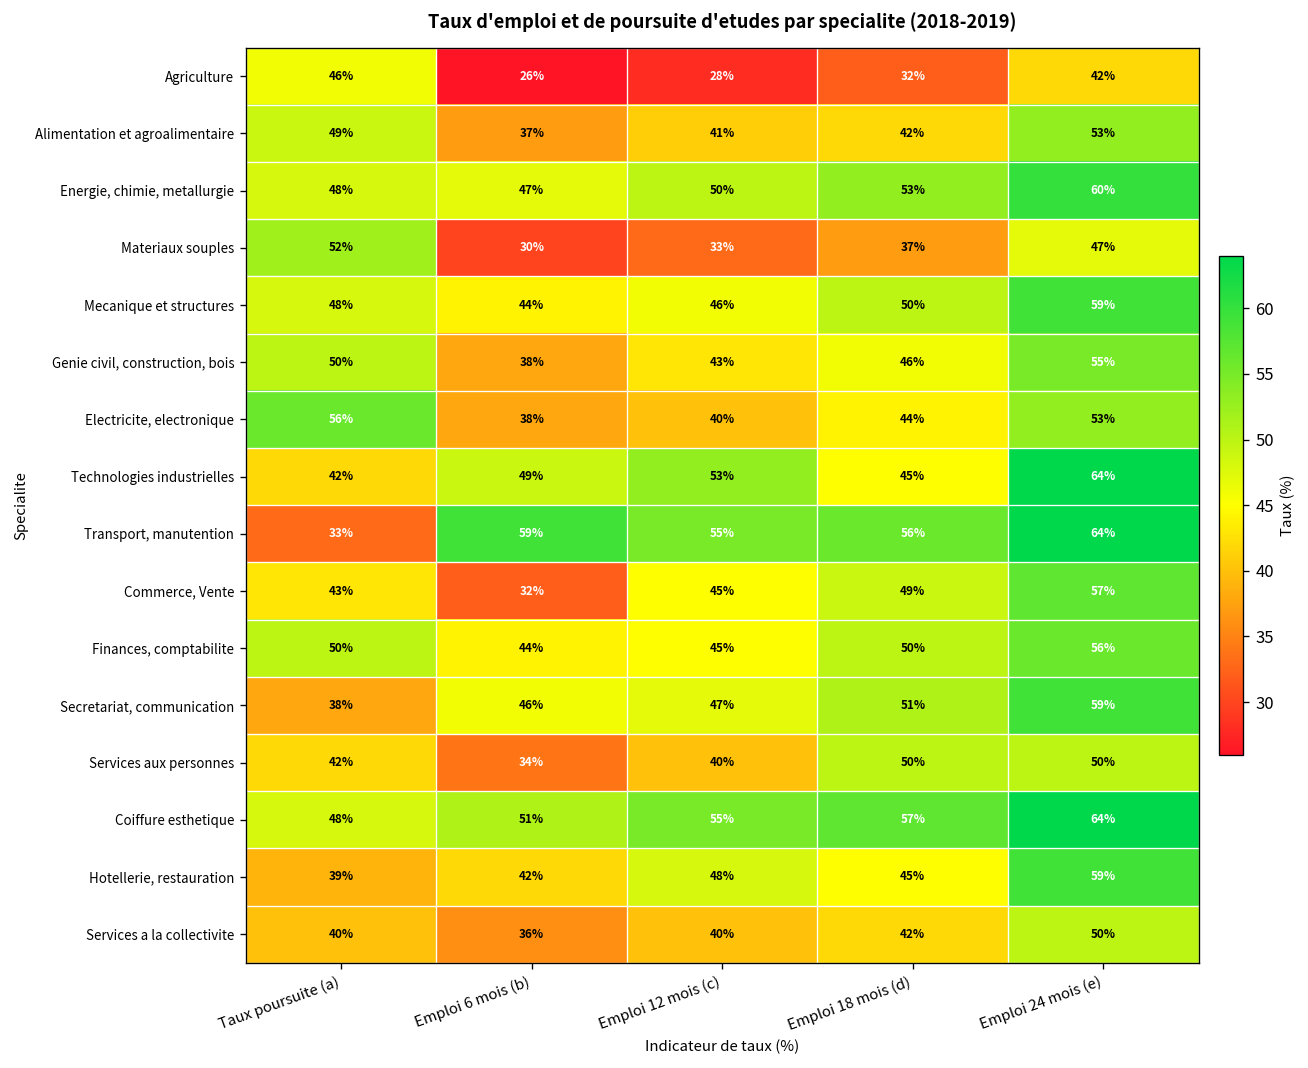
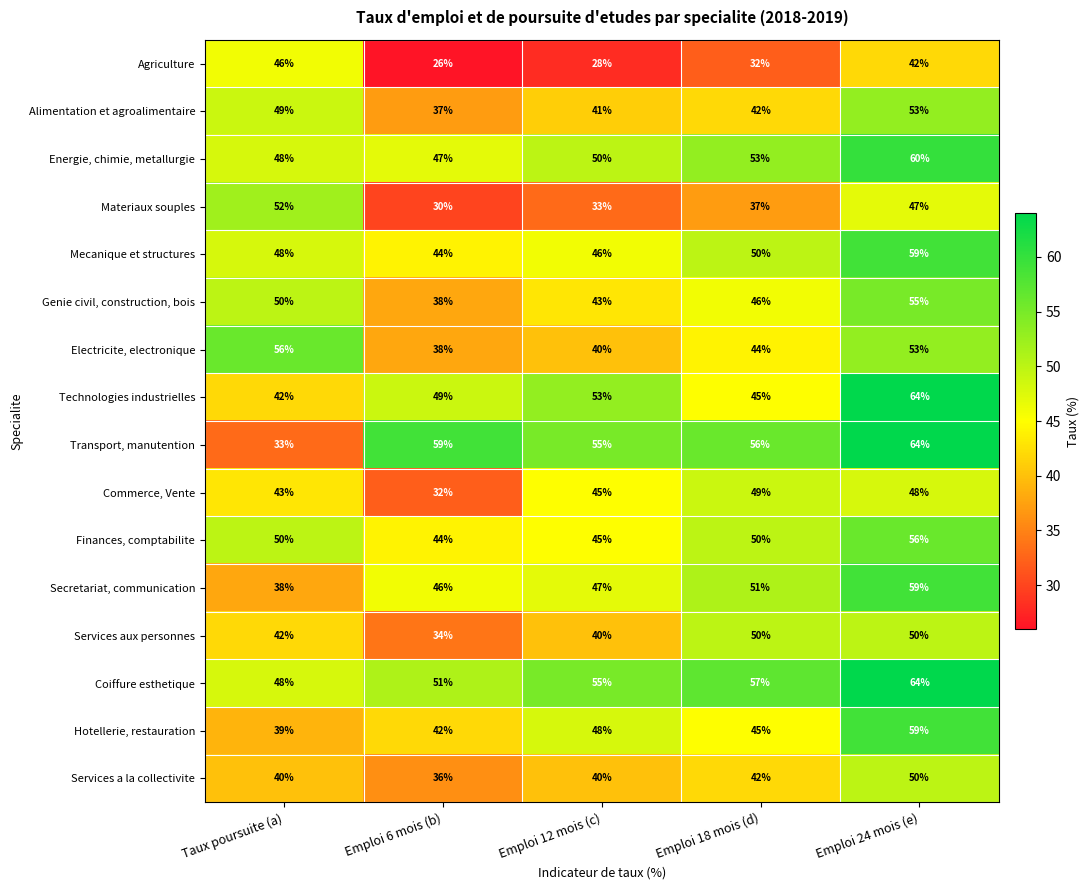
Commerce, Vente, Emploi 24 mois (e): 57% -> 48%
